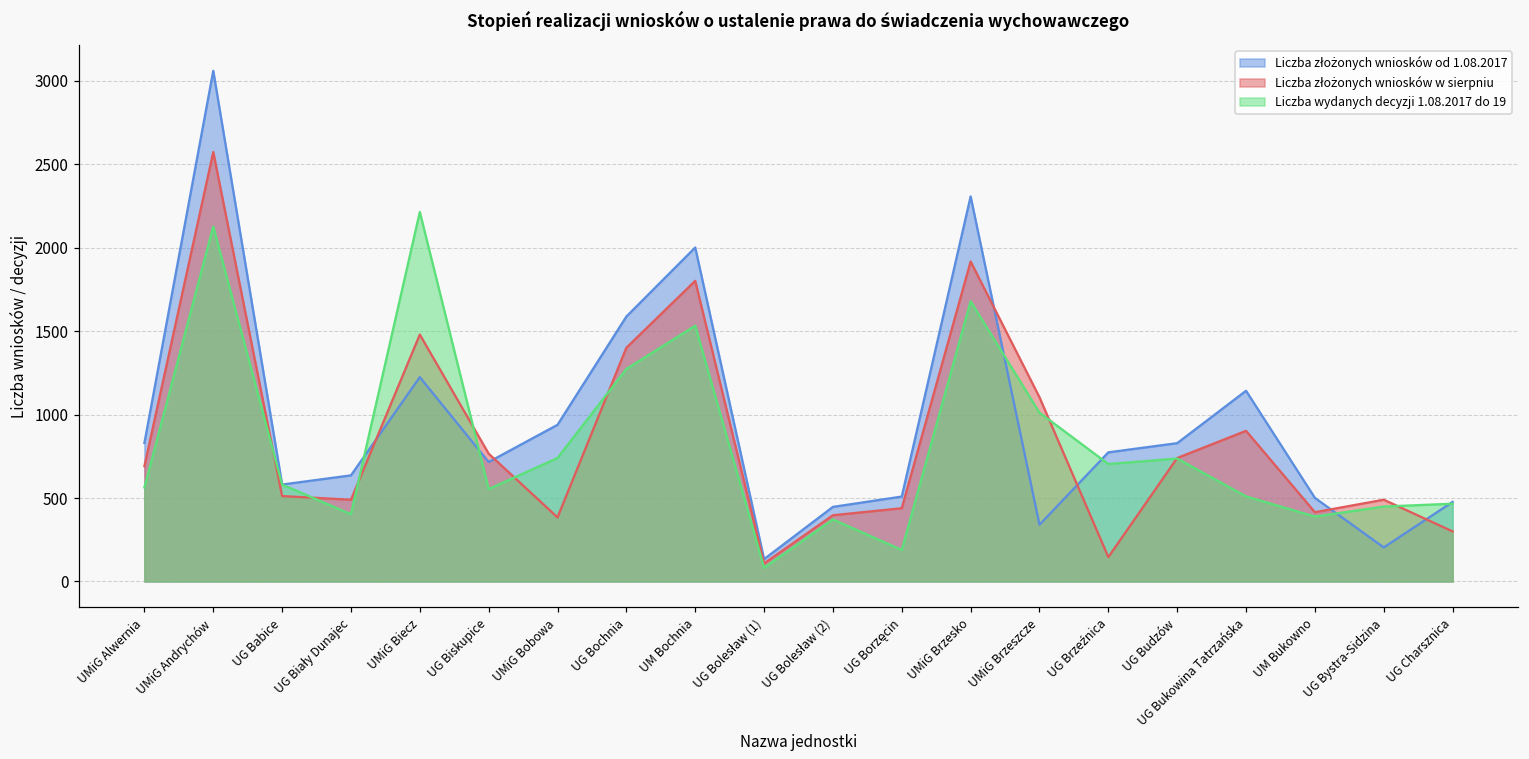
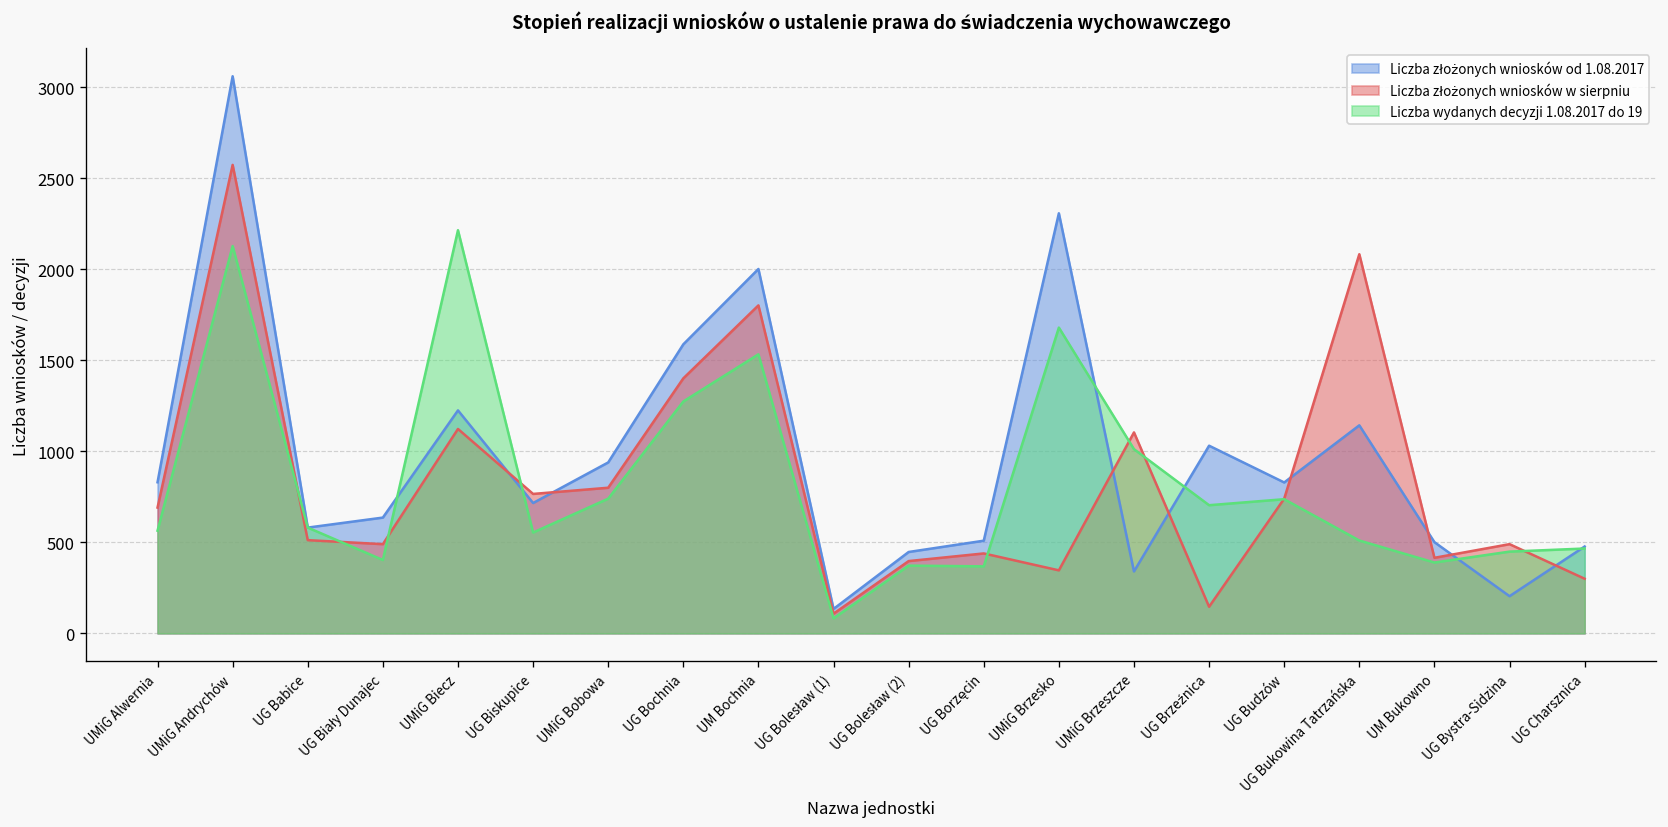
Liczba złożonych wniosków w sierpniu, UMiG Biecz: 1480 -> 1120
Liczba złożonych wniosków w sierpniu, UMiG Bobowa: 380 -> 800
Liczba wydanych decyzji 1.08.2017 do 19, UG Borzęcin: 190 -> 370
Liczba złożonych wniosków w sierpniu, UMiG Brzesko: 1920 -> 350
Liczba złożonych wniosków od 1.08.2017, UG Brzeźnica: 770 -> 1030
Liczba złożonych wniosków w sierpniu, UG Bukowina Tatrzańska: 900 -> 2080
